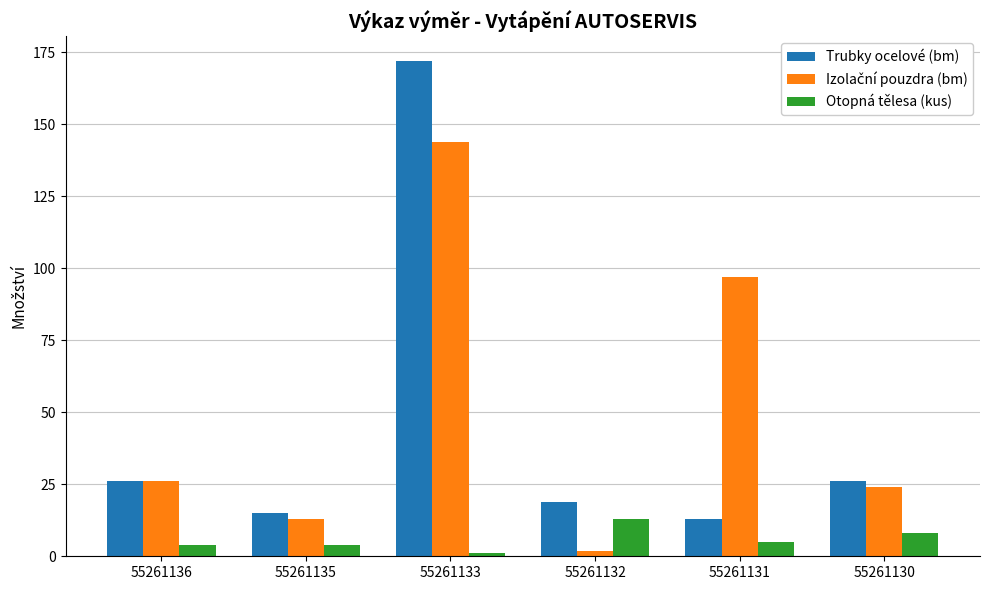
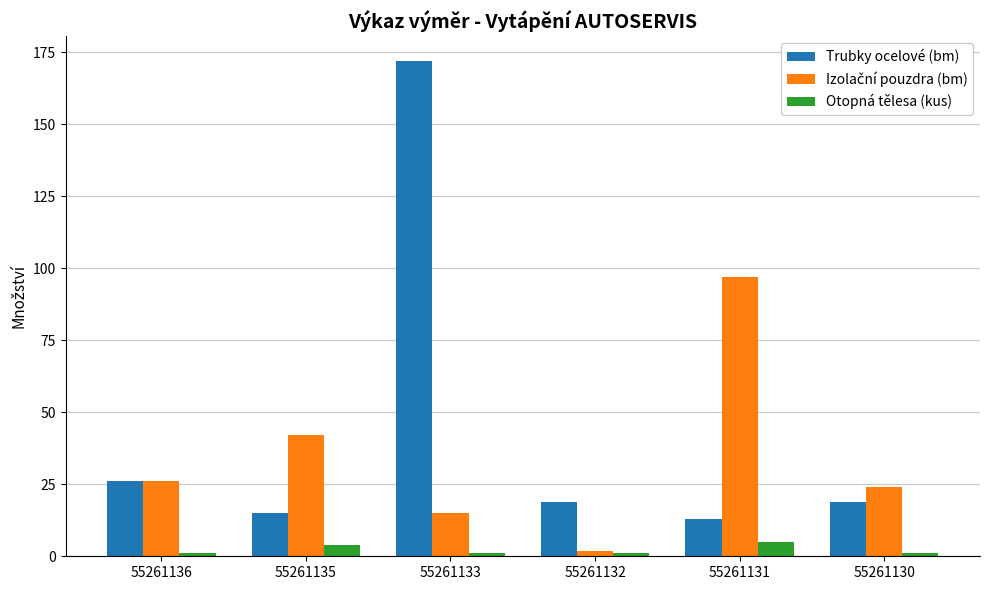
Otopná tělesa (kus), 55261136: 4 -> 1
Izolační pouzdra (bm), 55261135: 13 -> 42
Izolační pouzdra (bm), 55261133: 144 -> 15
Otopná tělesa (kus), 55261132: 13 -> 1
Trubky ocelové (bm), 55261130: 26 -> 19
Otopná tělesa (kus), 55261130: 8 -> 1
